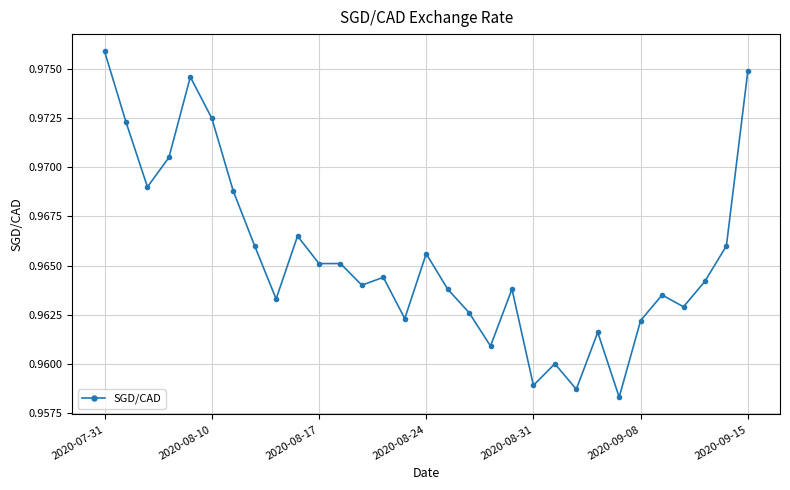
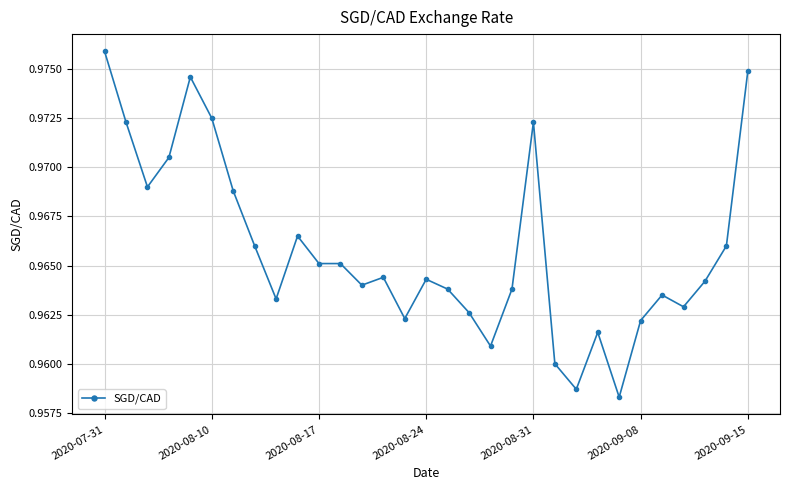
2020-08-24: 0.9656 -> 0.9643
2020-08-31: 0.9589 -> 0.9723
